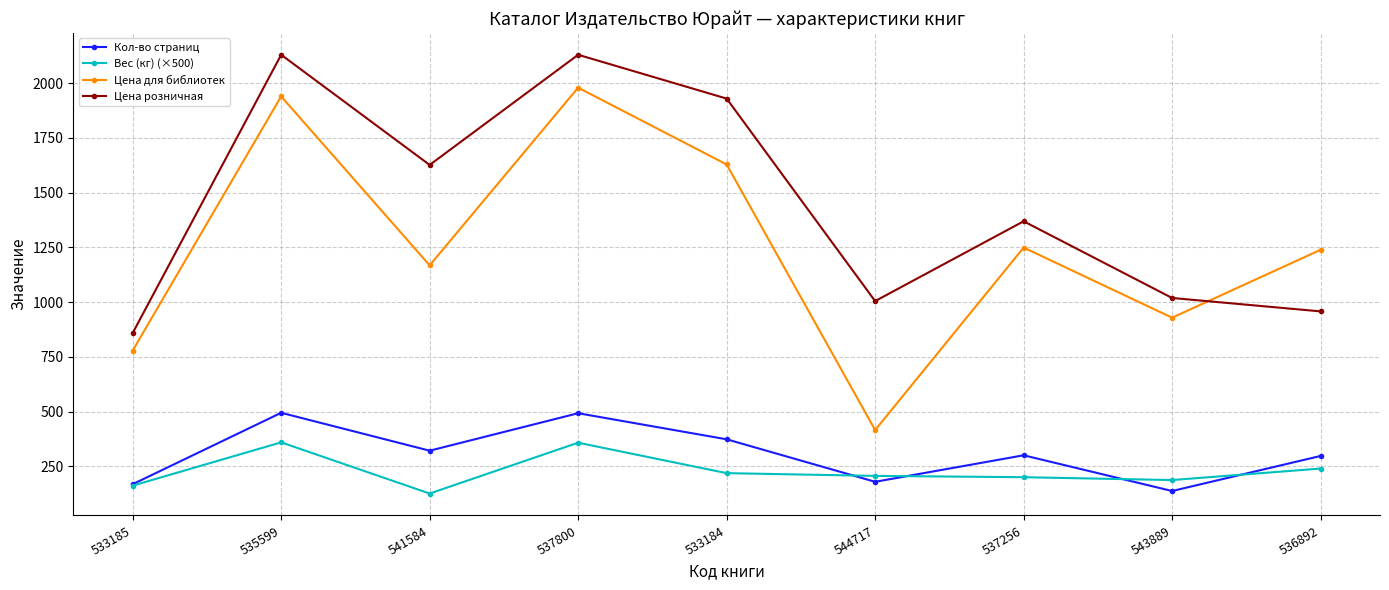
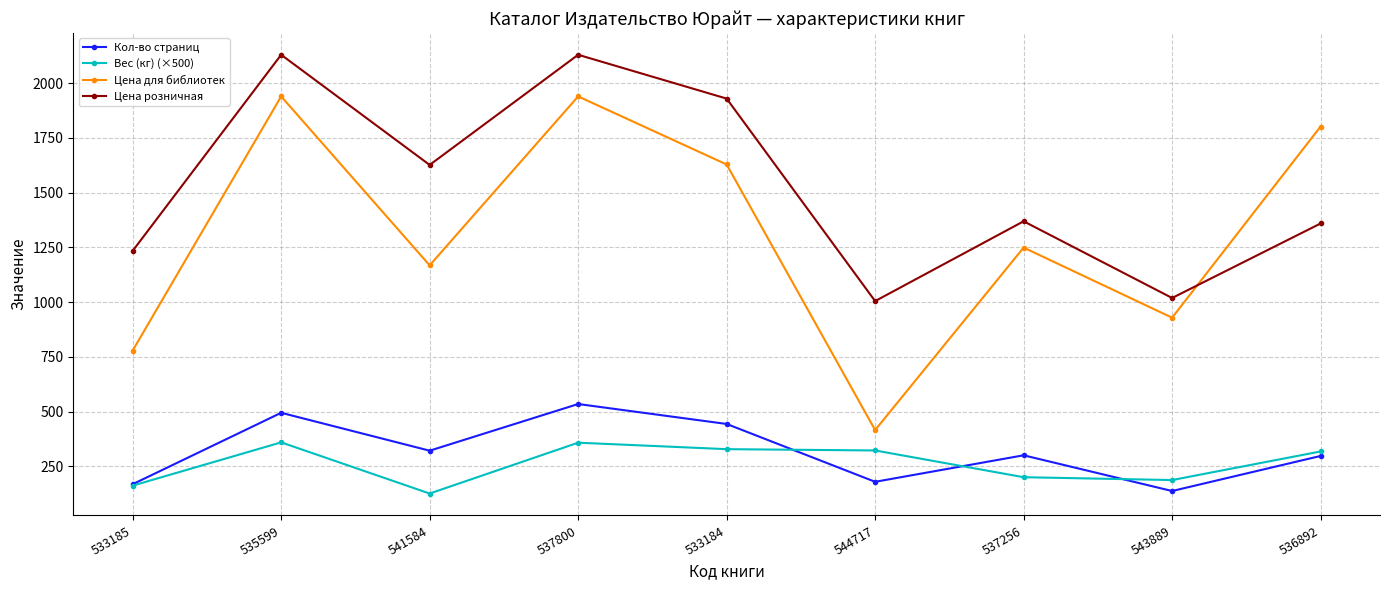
Цена розничная, 533185: 860 -> 1230
Кол-во страниц, 537800: 490 -> 540
Цена для библиотек, 537800: 1980 -> 1940
Кол-во страниц, 533184: 370 -> 440
Вес (кг) (×500), 533184: 220 -> 330
Вес (кг) (×500), 544717: 210 -> 320
Вес (кг) (×500), 536892: 240 -> 320
Цена для библиотек, 536892: 1240 -> 1800
Цена розничная, 536892: 960 -> 1360
